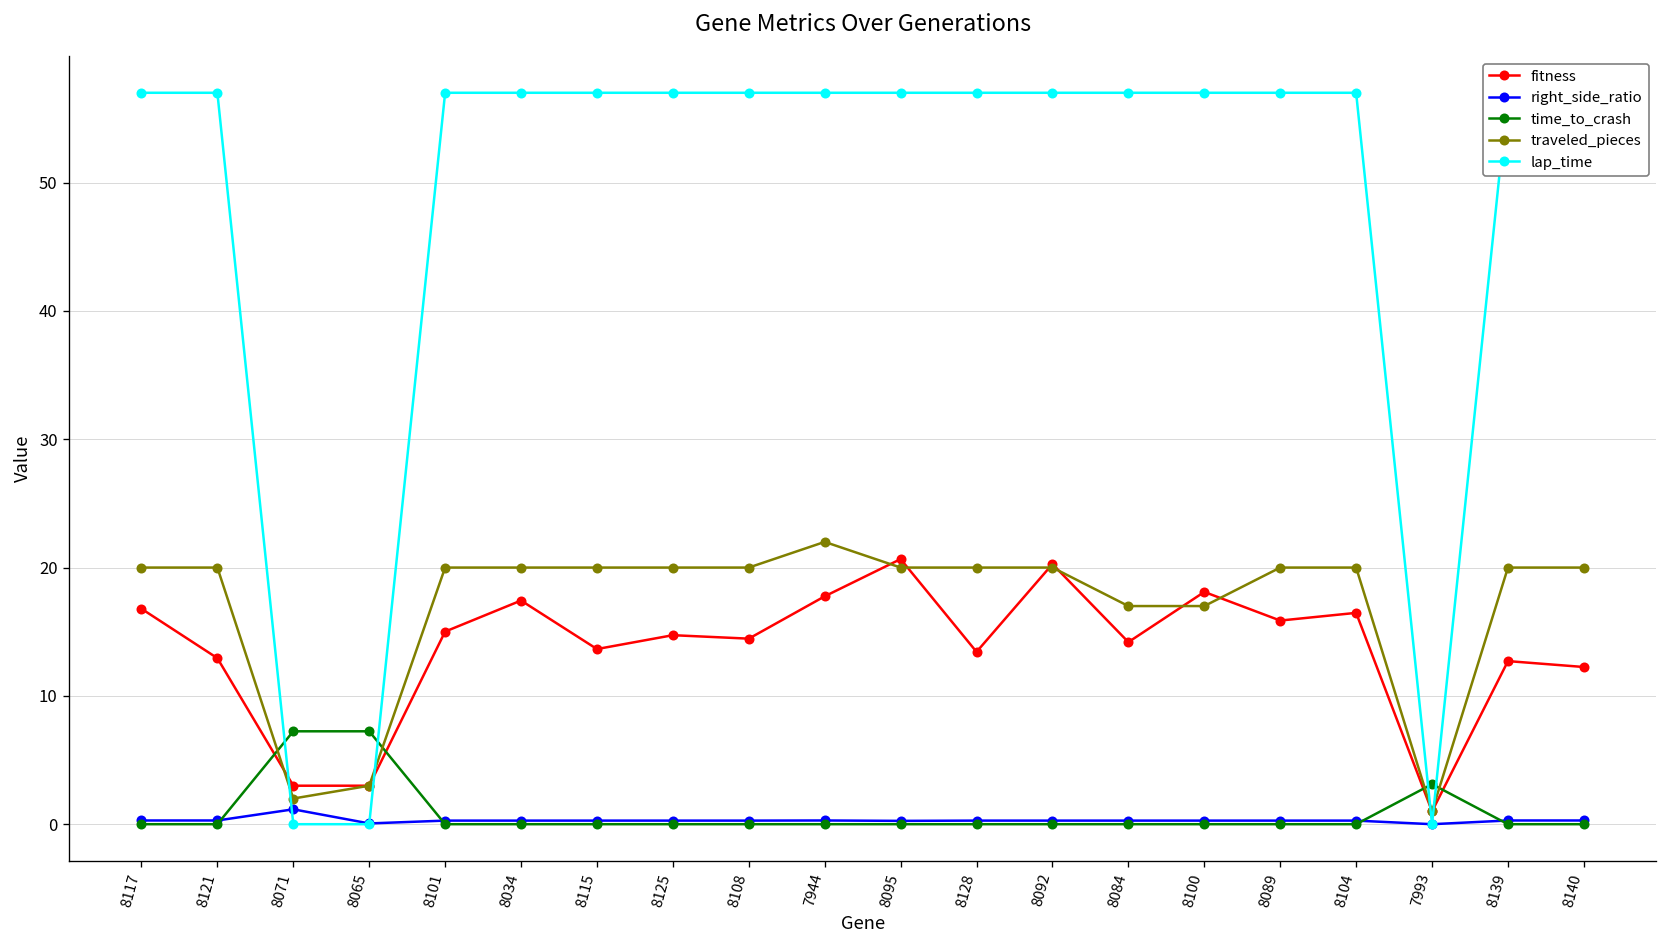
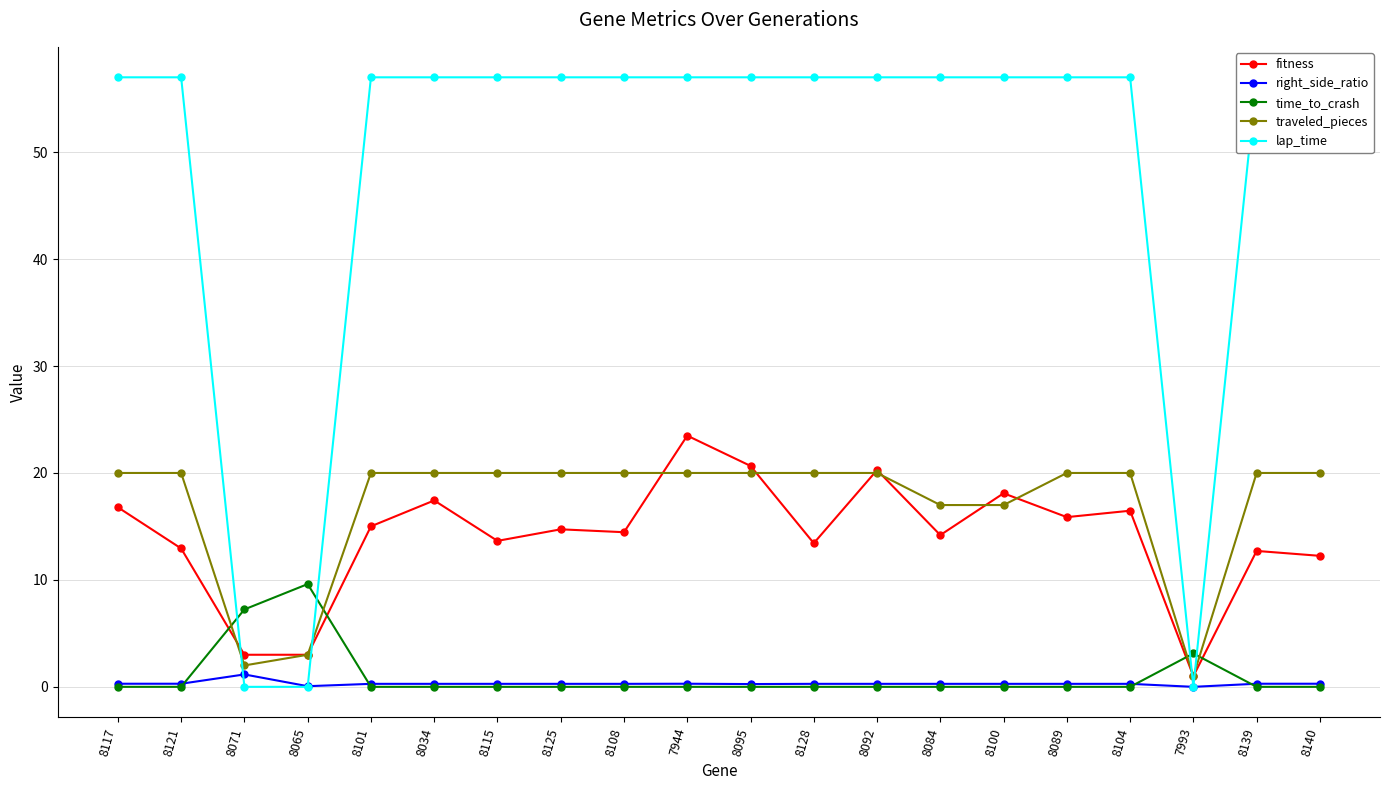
time_to_crash, 8065: 7.2 -> 9.6
fitness, 7944: 17.8 -> 23.5
traveled_pieces, 7944: 22 -> 20
